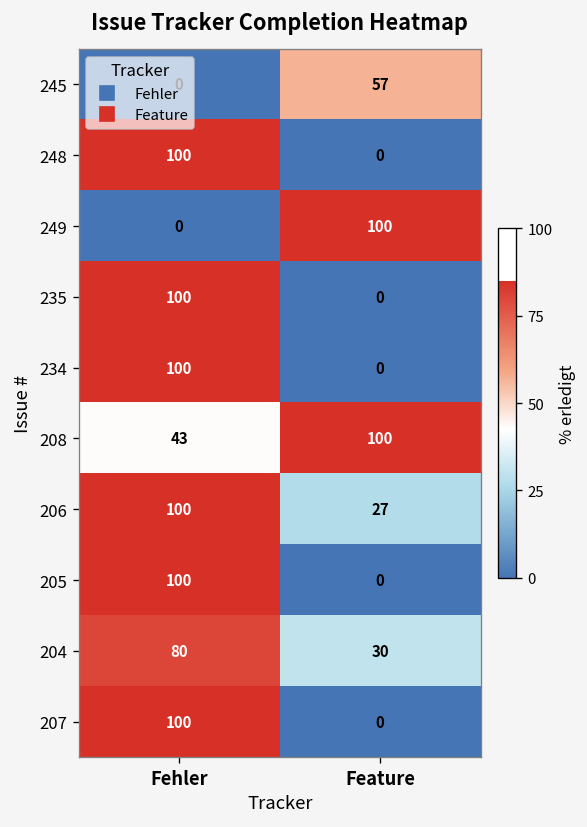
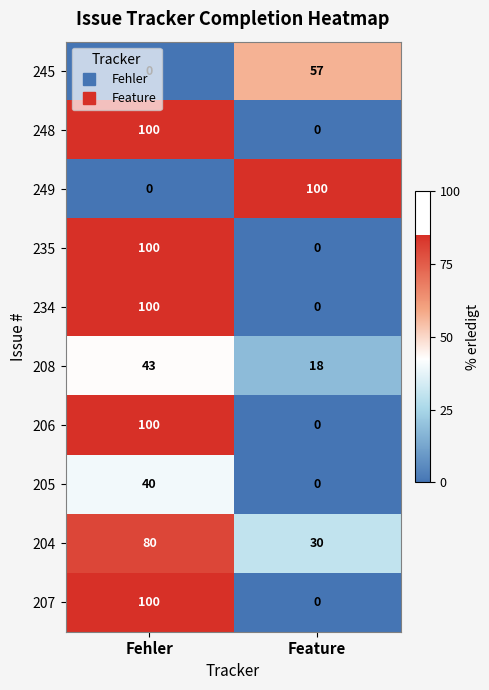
208, Feature: 100 -> 18
206, Feature: 27 -> 0
205, Fehler: 100 -> 40
